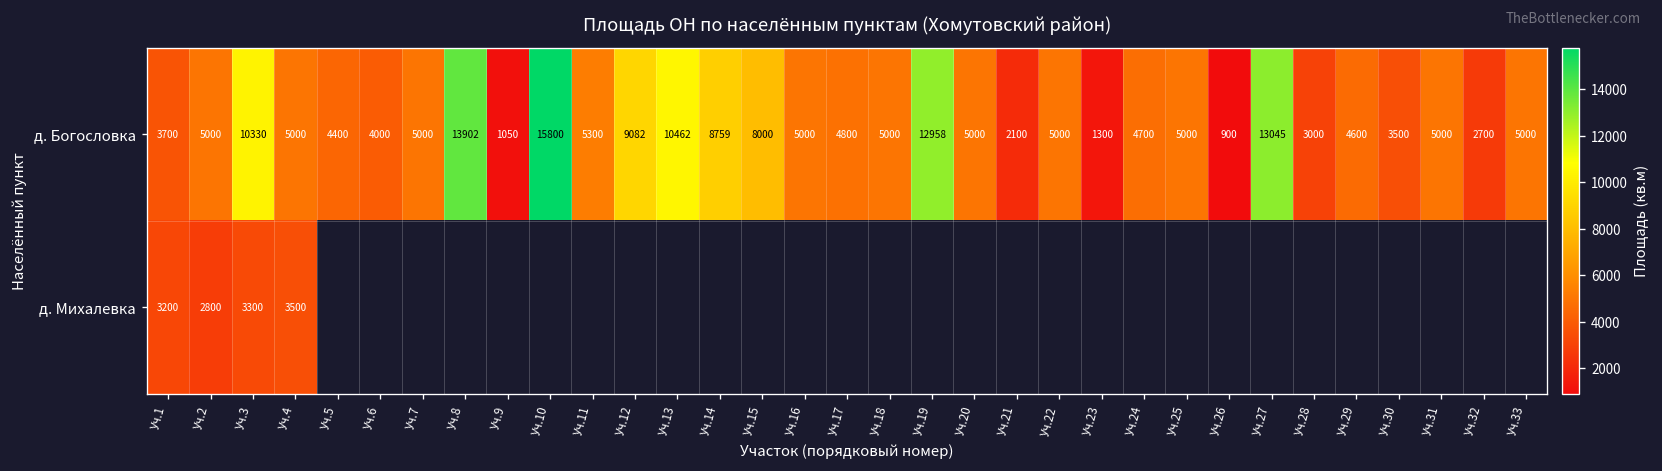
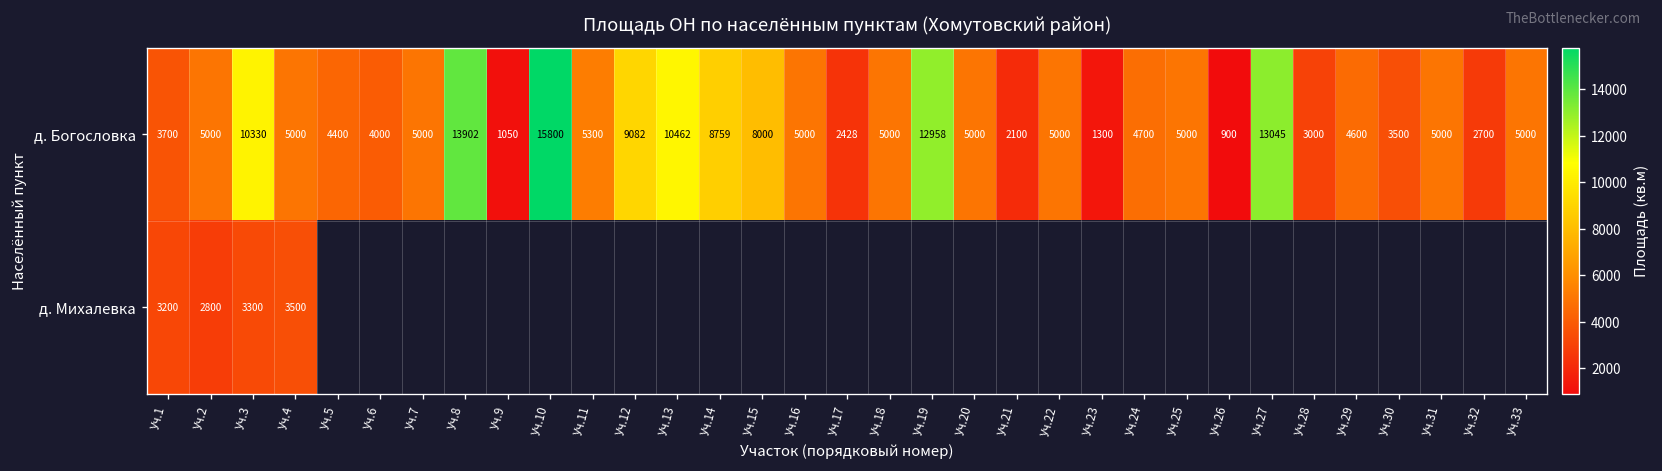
д. Богословка, Уч.17: 4800 -> 2428
